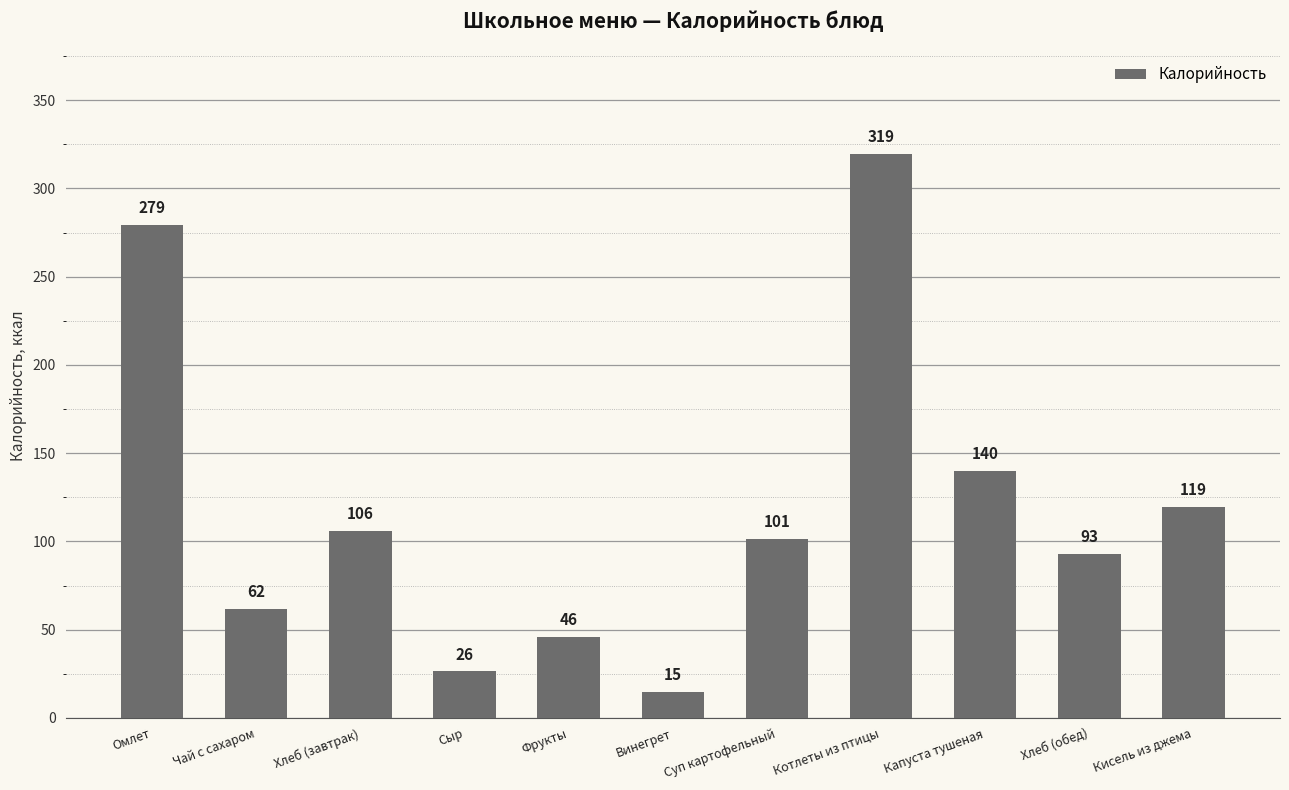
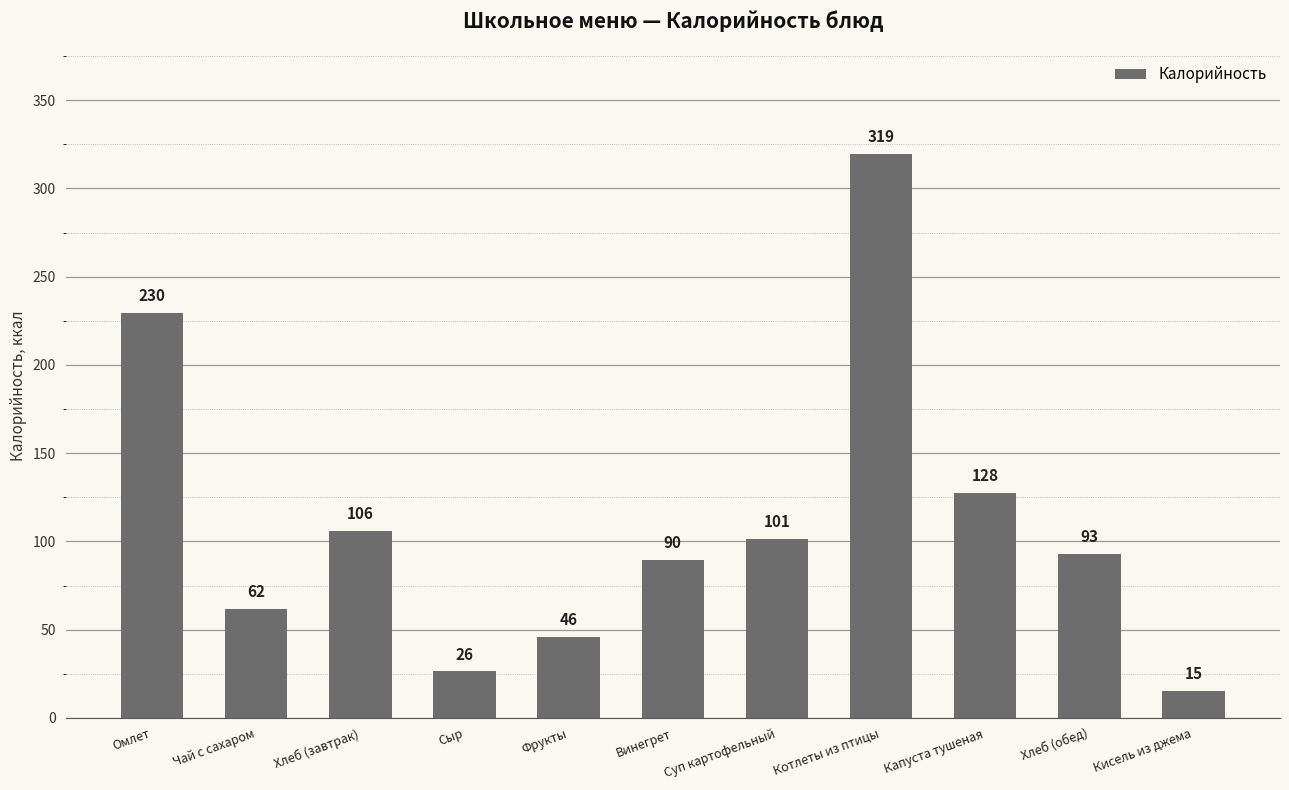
Омлет: 279 -> 230
Винегрет: 15 -> 90
Капуста тушеная: 140 -> 128
Кисель из джема: 119 -> 15
